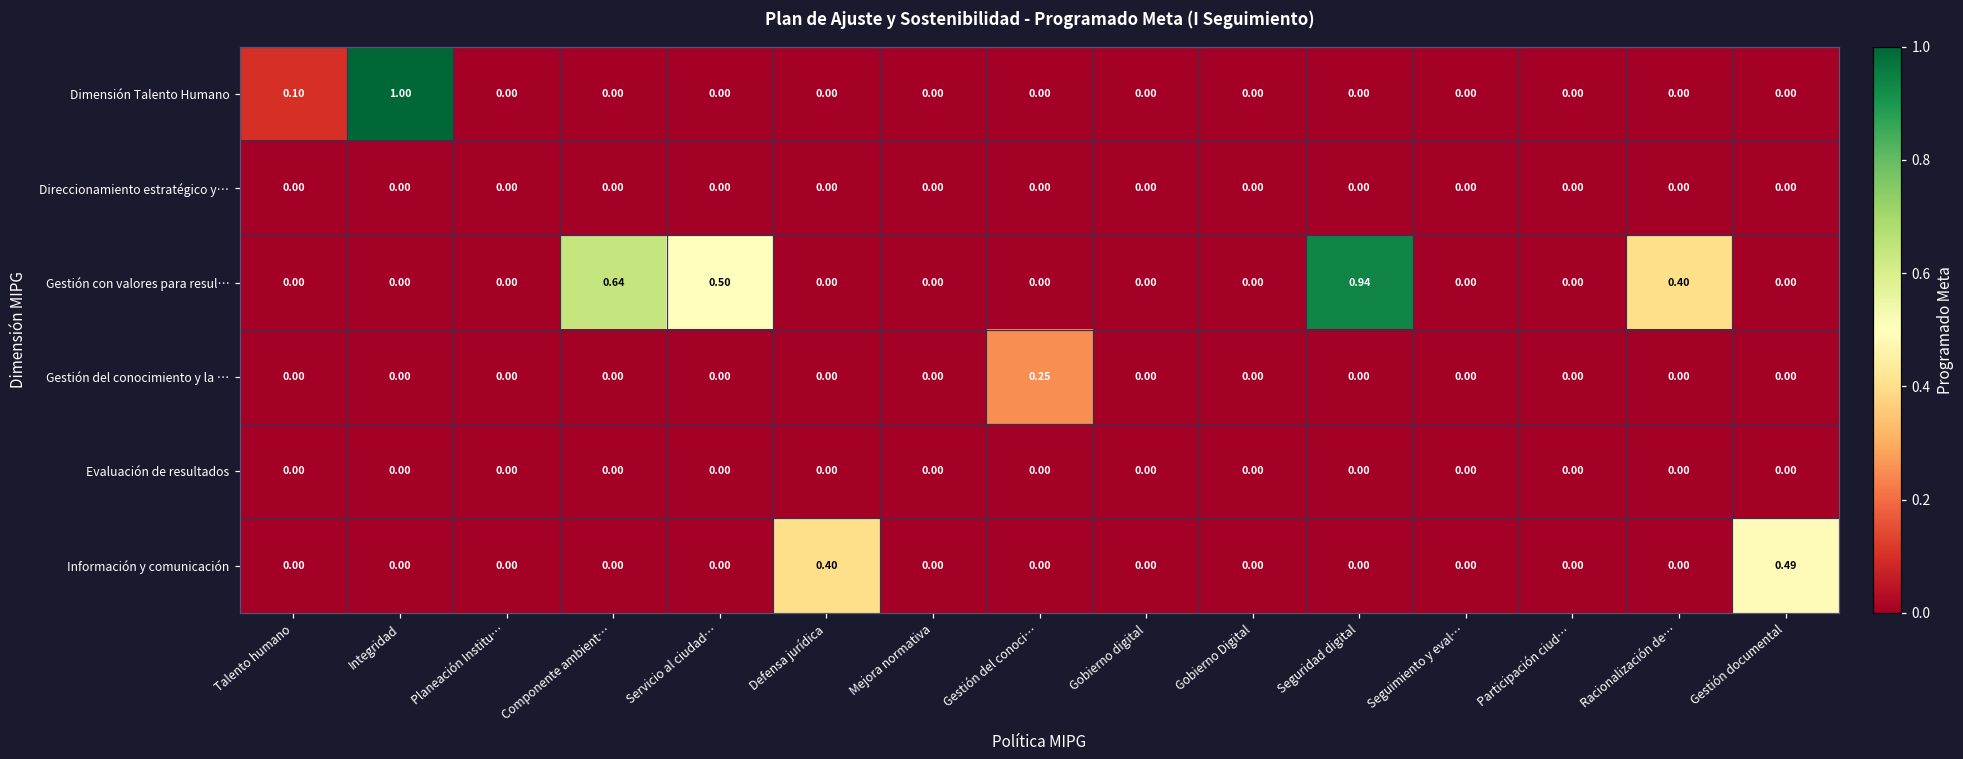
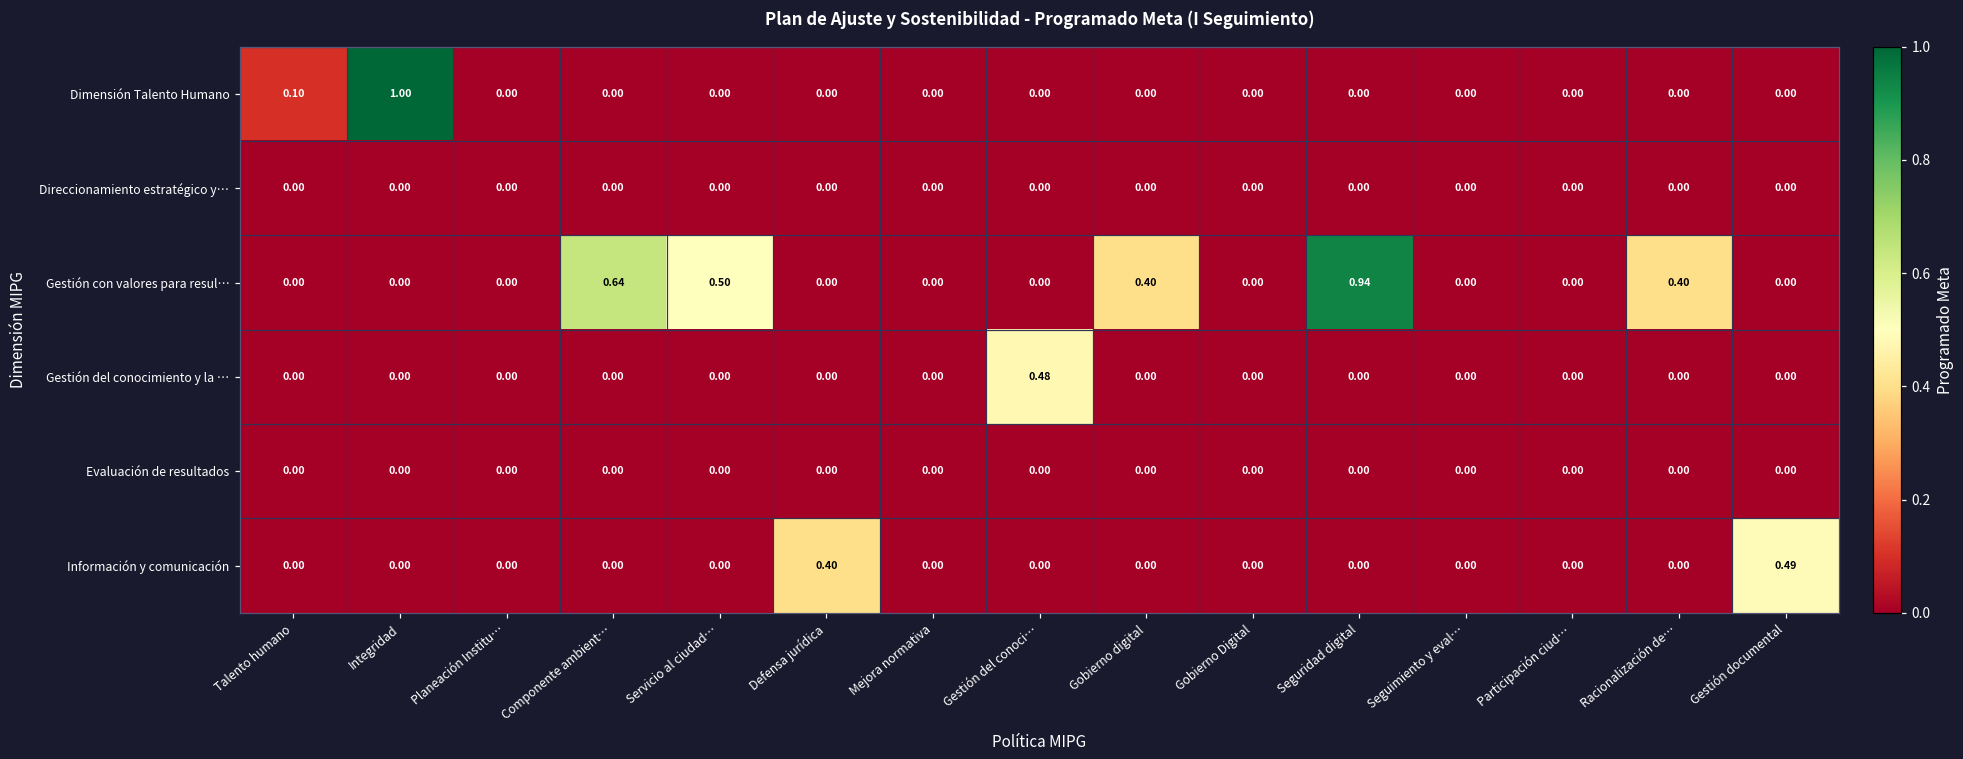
Gestión con valores para resul…, Gobierno digital: 0.00 -> 0.40
Gestión del conocimiento y la …, Gestión del conoci…: 0.25 -> 0.48
